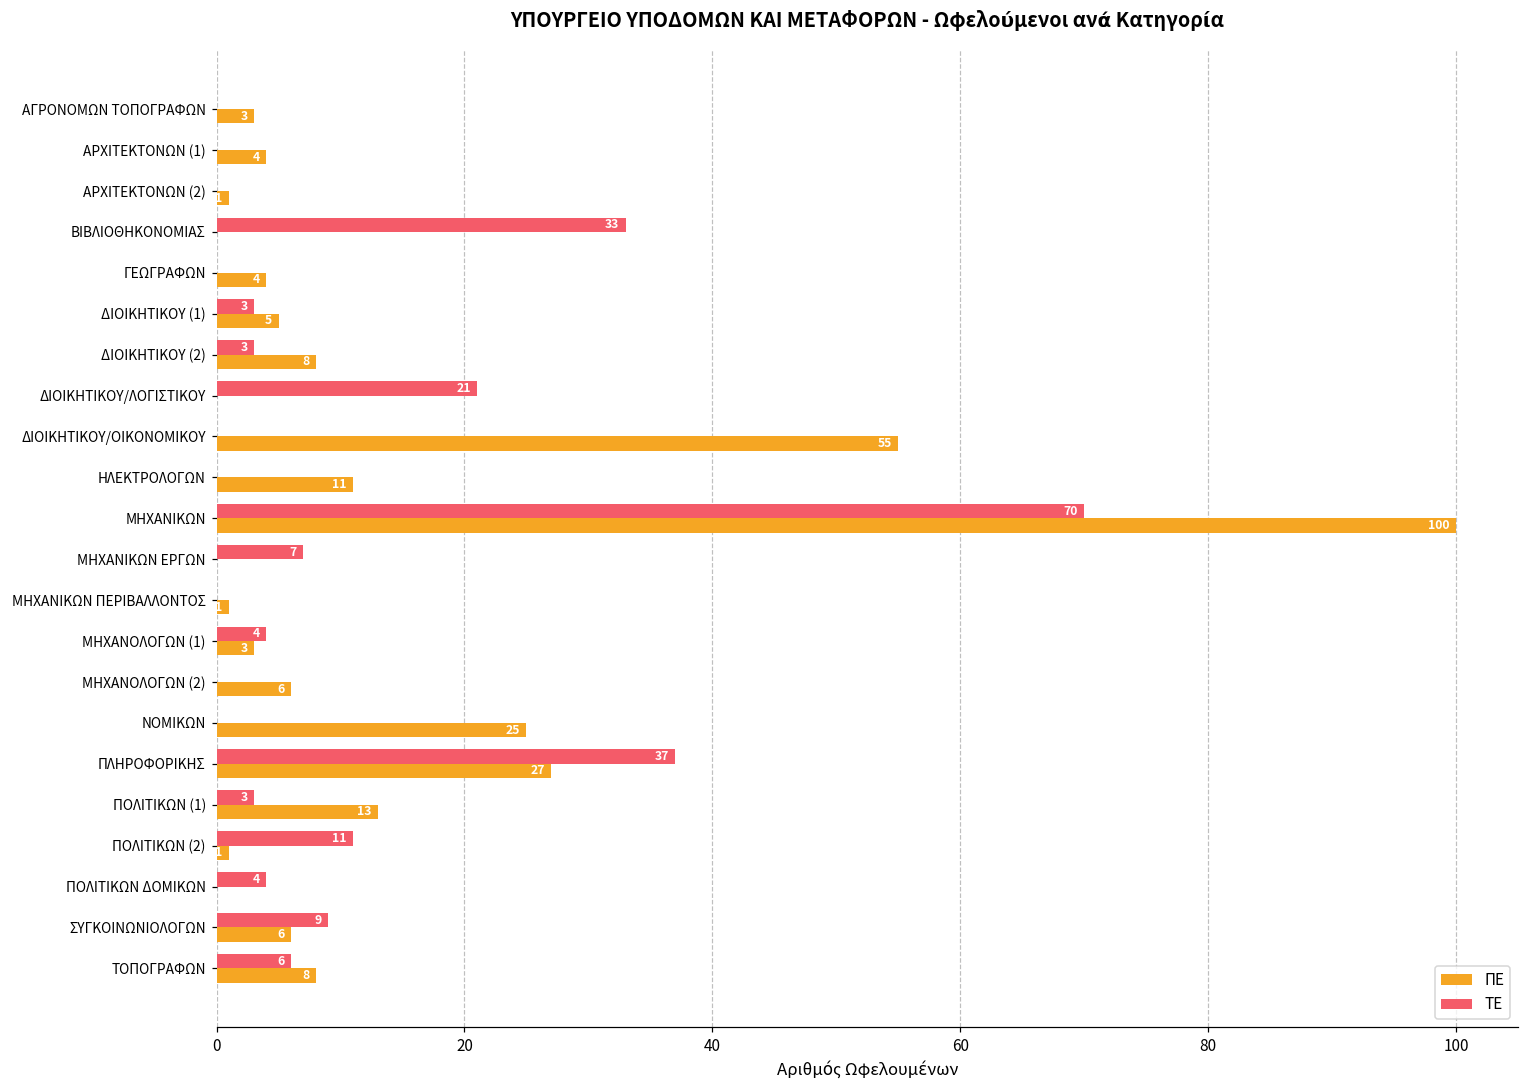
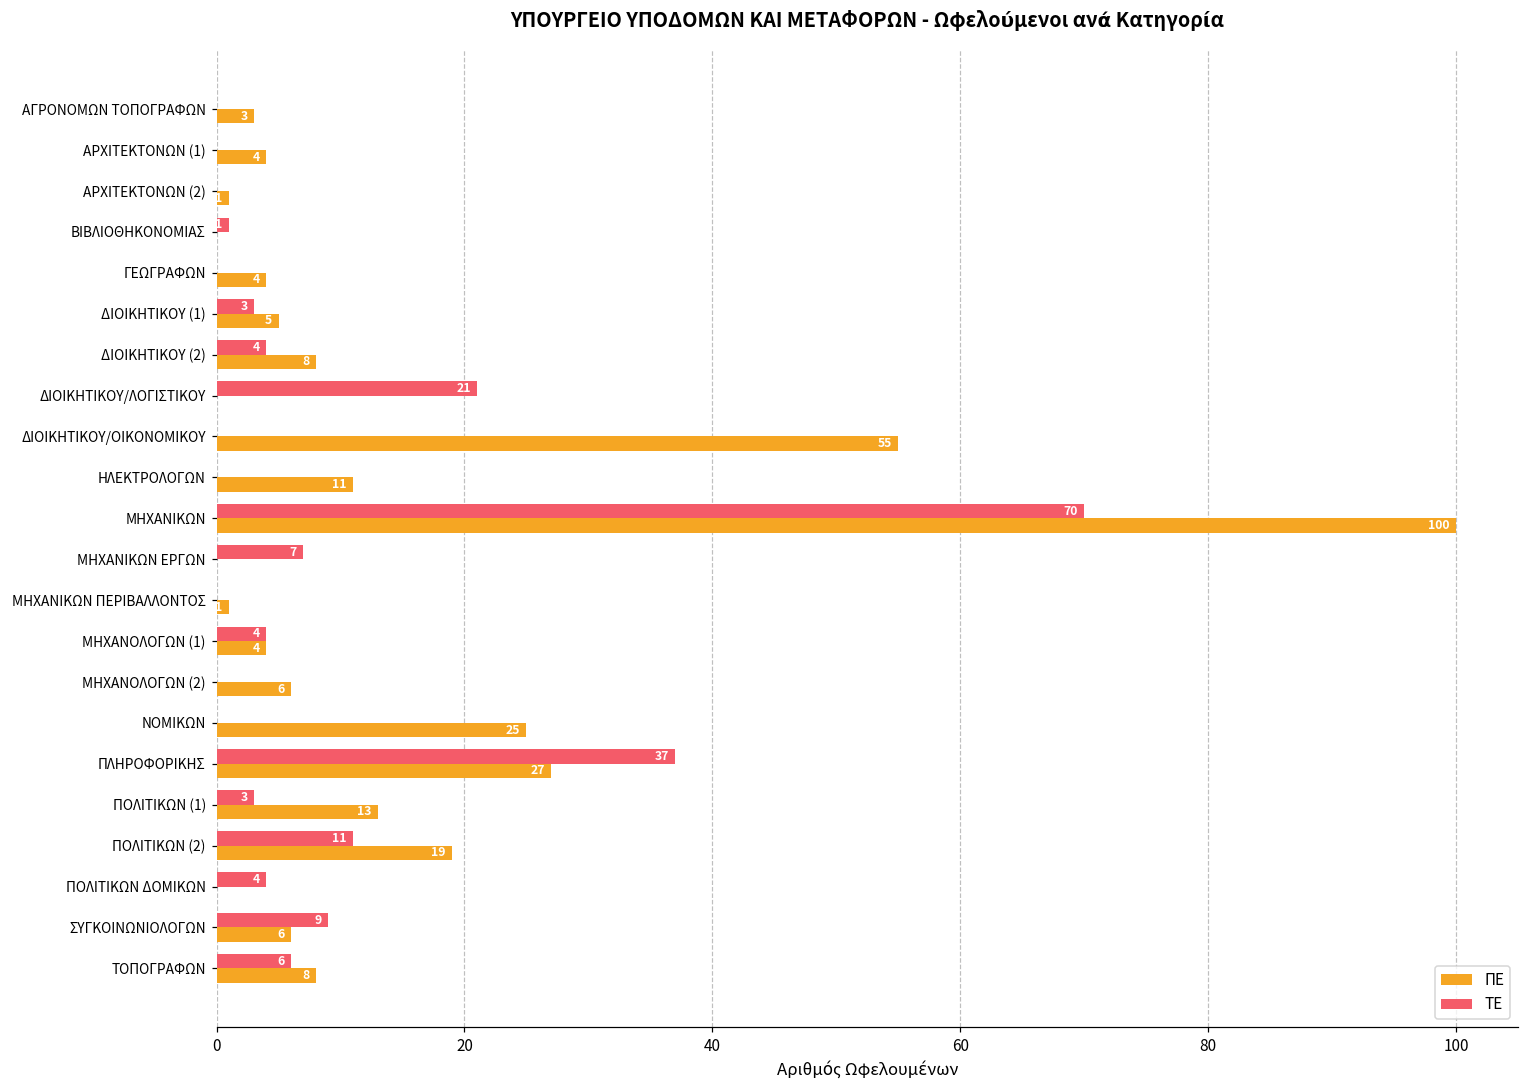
ΤΕ, ΒΙΒΛΙΟΘΗΚΟΝΟΜΙΑΣ: 33 -> 1
ΤΕ, ΔΙΟΙΚΗΤΙΚΟΥ (2): 3 -> 4
ΠΕ, ΜΗΧΑΝΟΛΟΓΩΝ (1): 3 -> 4
ΠΕ, ΠΟΛΙΤΙΚΩΝ (2): 1 -> 19
